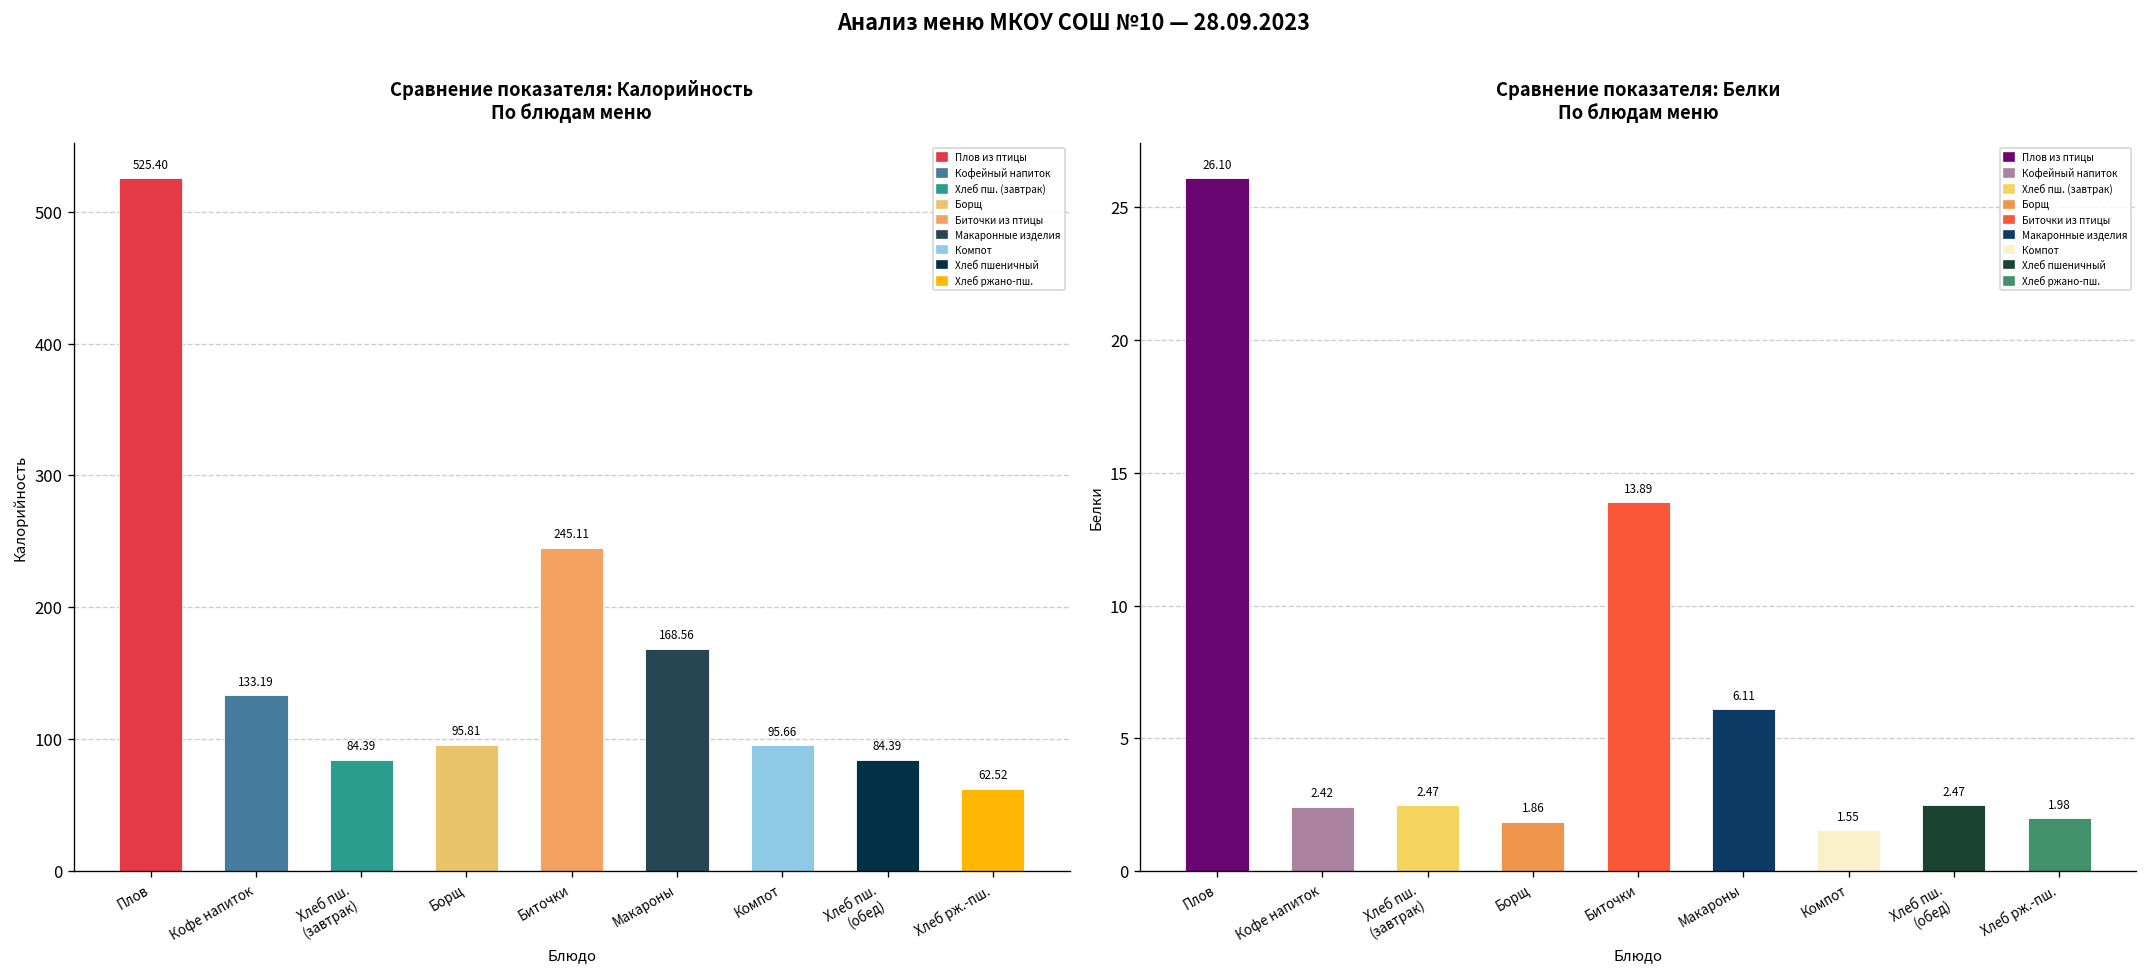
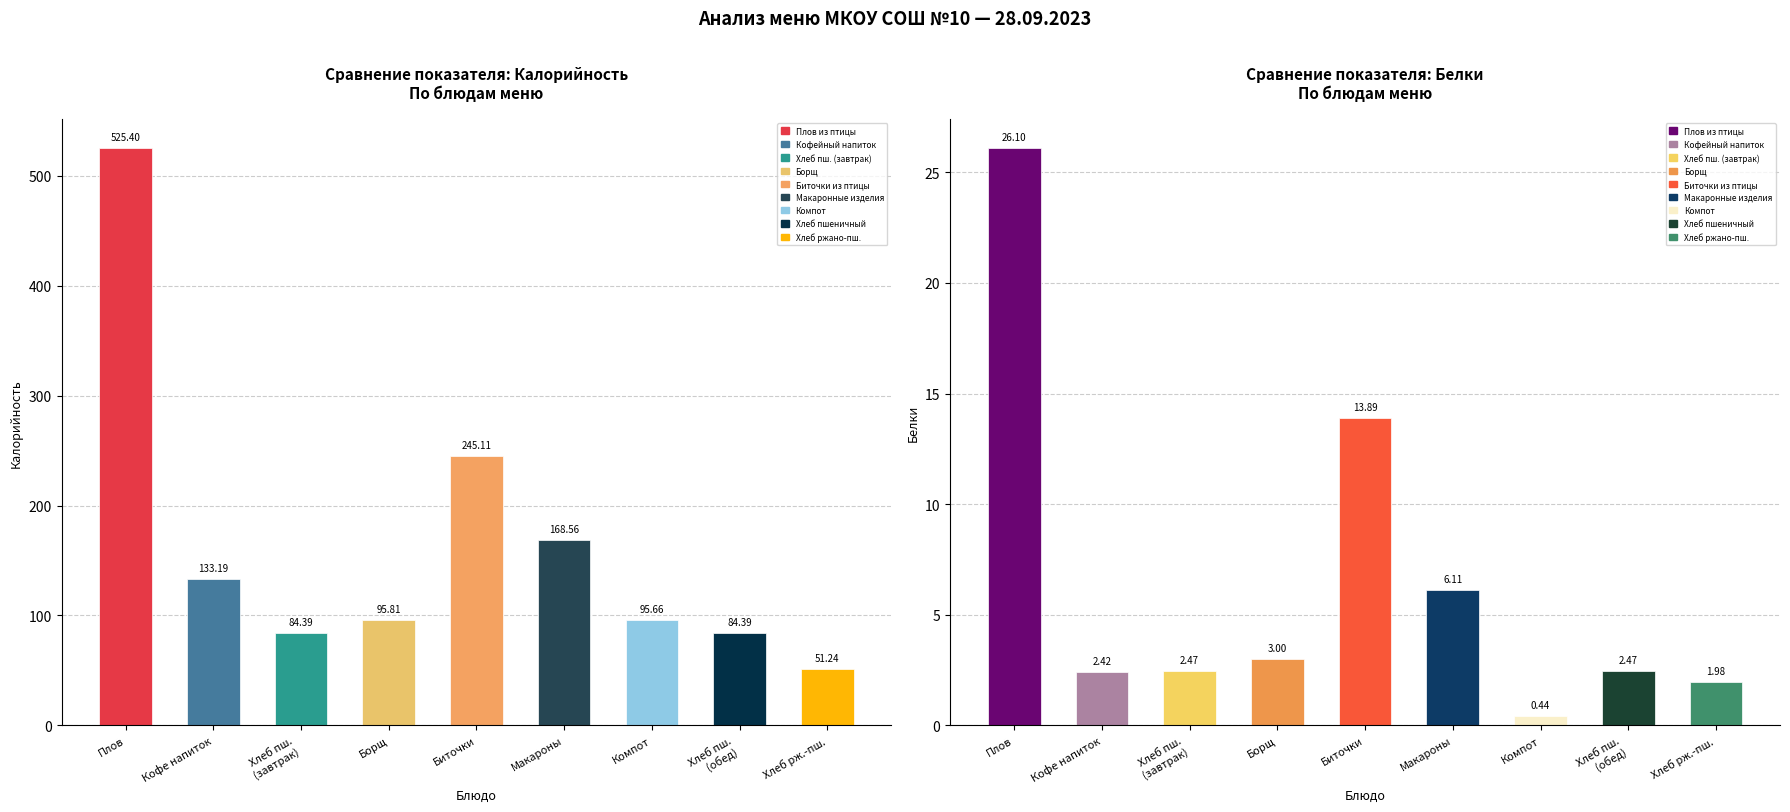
Сравнение показателя: Калорийность По блюдам меню, Хлеб рж.-пш.: 62.52 -> 51.24
Сравнение показателя: Белки По блюдам меню, Борщ: 1.86 -> 3.00
Сравнение показателя: Белки По блюдам меню, Компот: 1.55 -> 0.44
